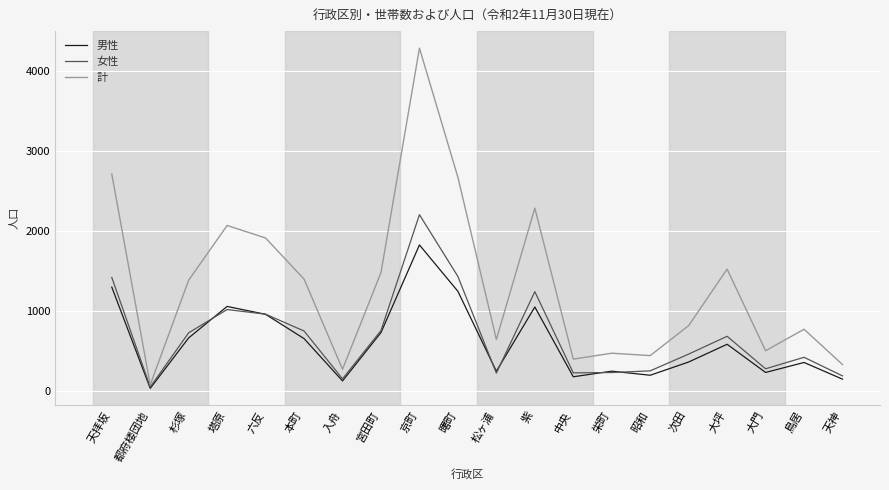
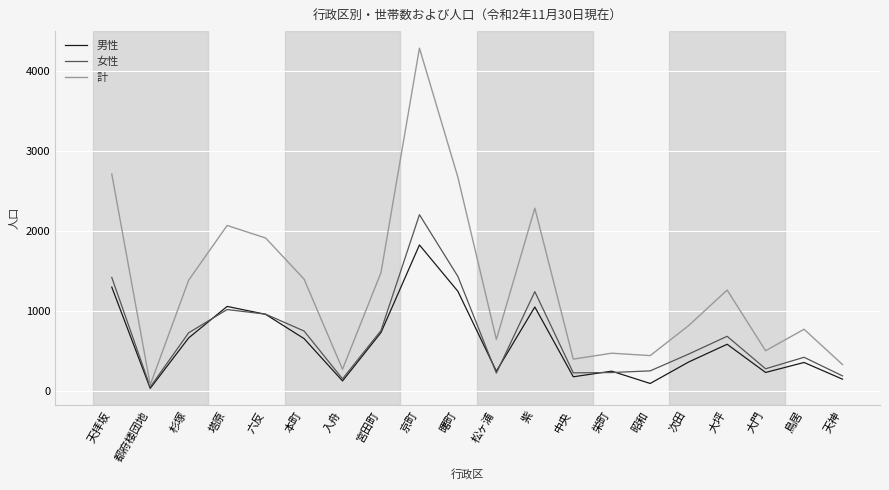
男性, 昭和: 200 -> 100
計, 大坪: 1500 -> 1300
